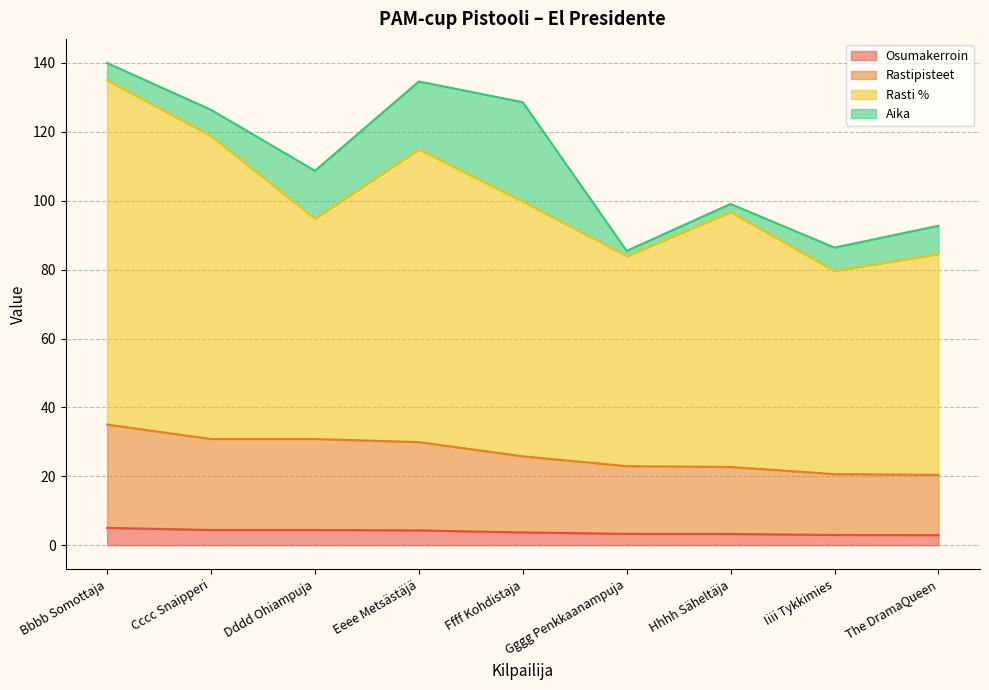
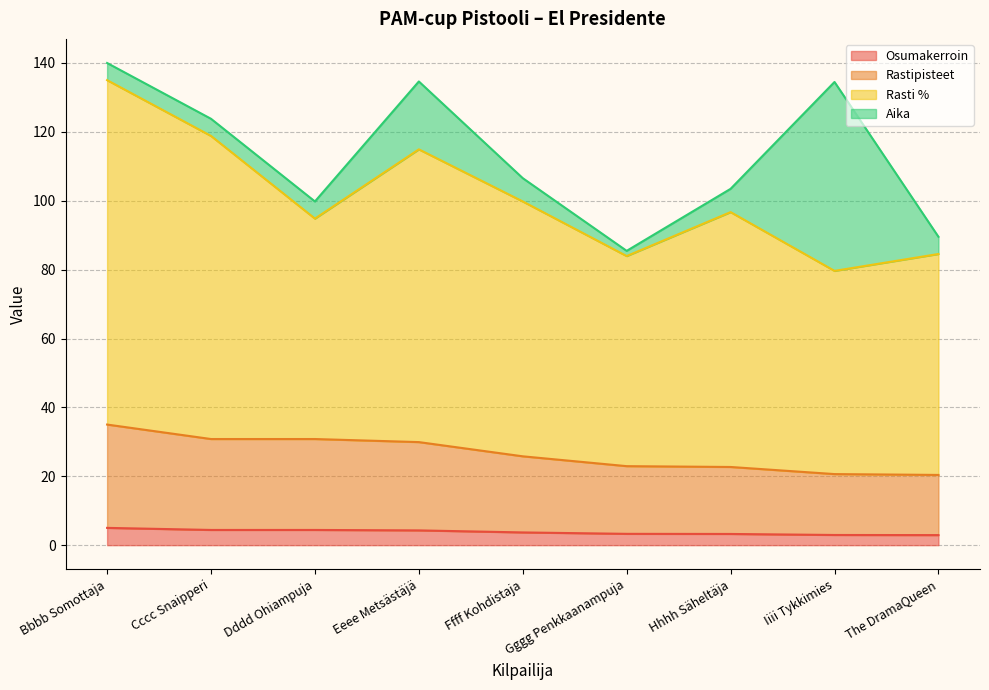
Aika, Cccc Snaipperi: 8 -> 5
Aika, Dddd Ohiampuja: 14 -> 5
Aika, Ffff Kohdistaja: 29 -> 7
Aika, Hhhh Säheltäja: 2 -> 7
Aika, Iiii Tykkimies: 7 -> 55
Aika, The DramaQueen: 8 -> 5
